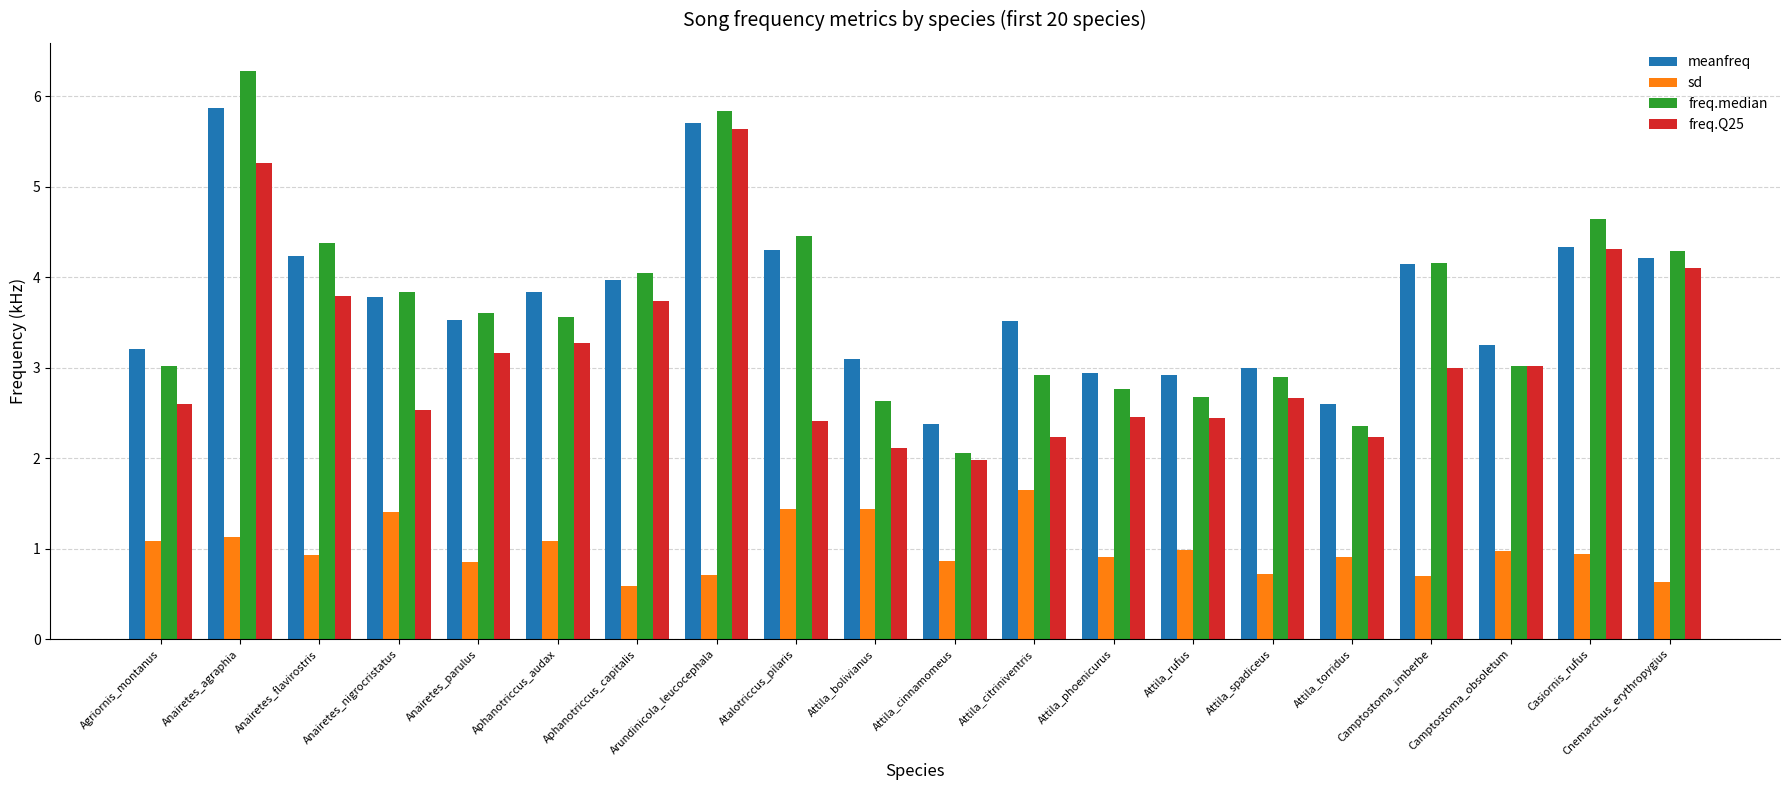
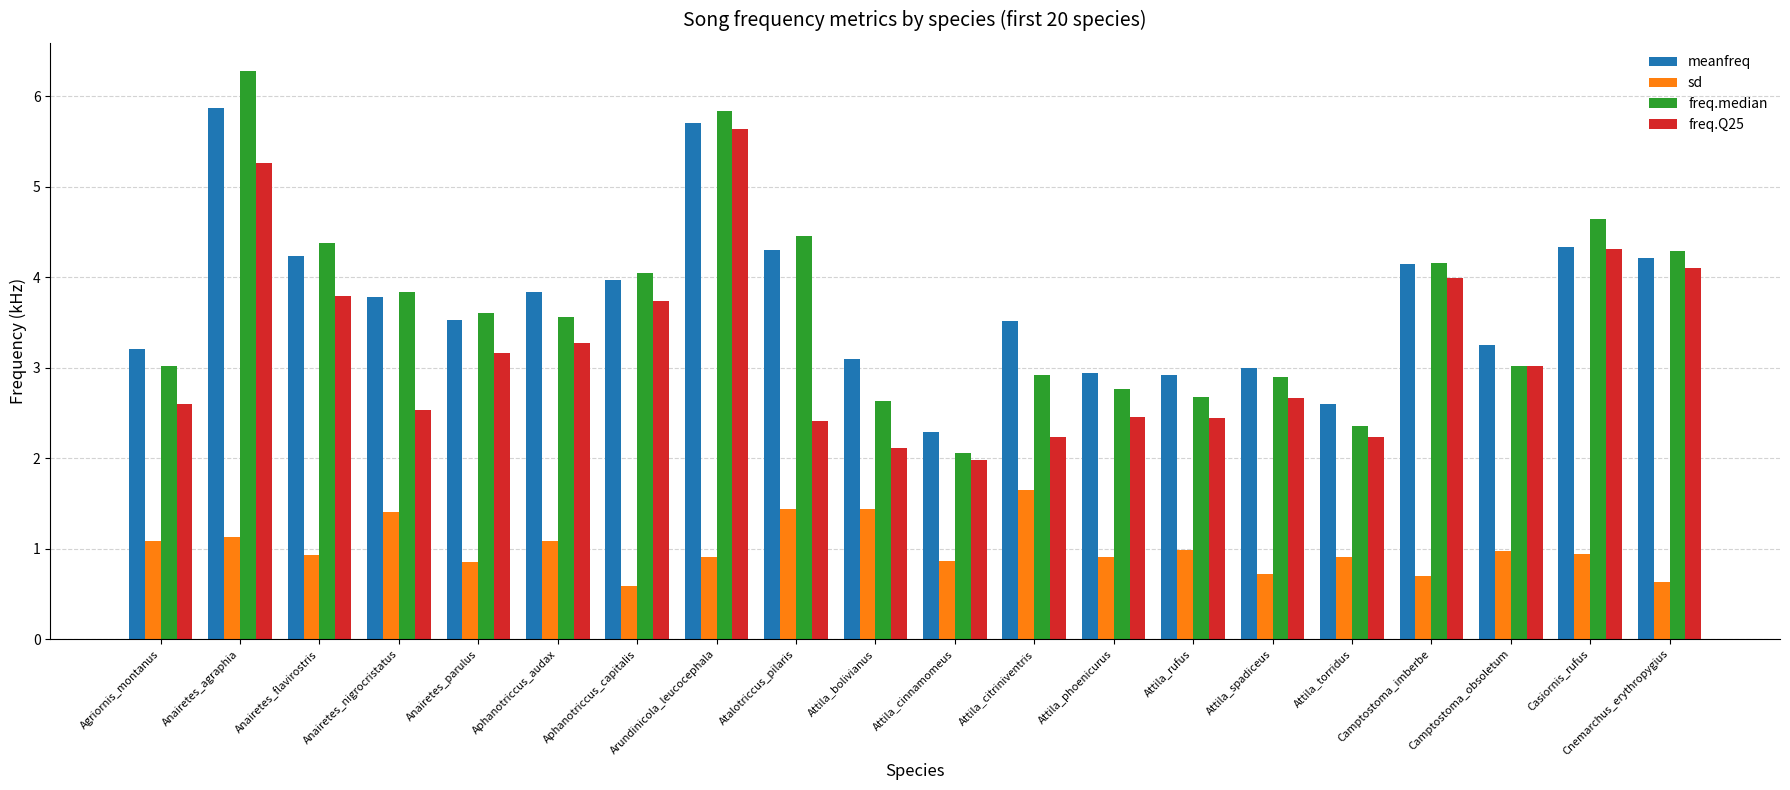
sd, Arundinicola_leucocephala: 0.7 -> 0.9
meanfreq, Attila_cinnamomeus: 2.4 -> 2.3
freq.Q25, Camptostoma_imberbe: 3.0 -> 4.0
